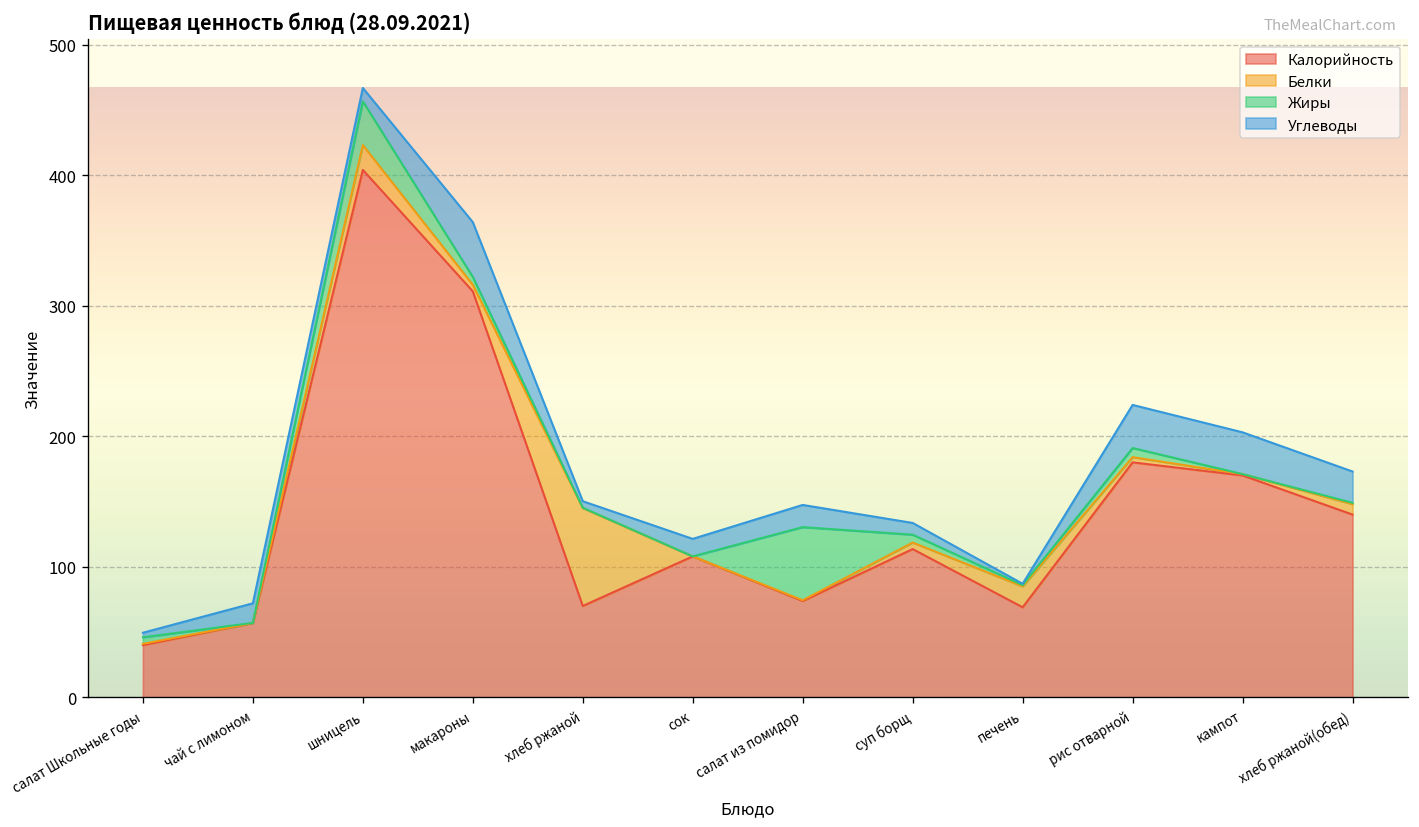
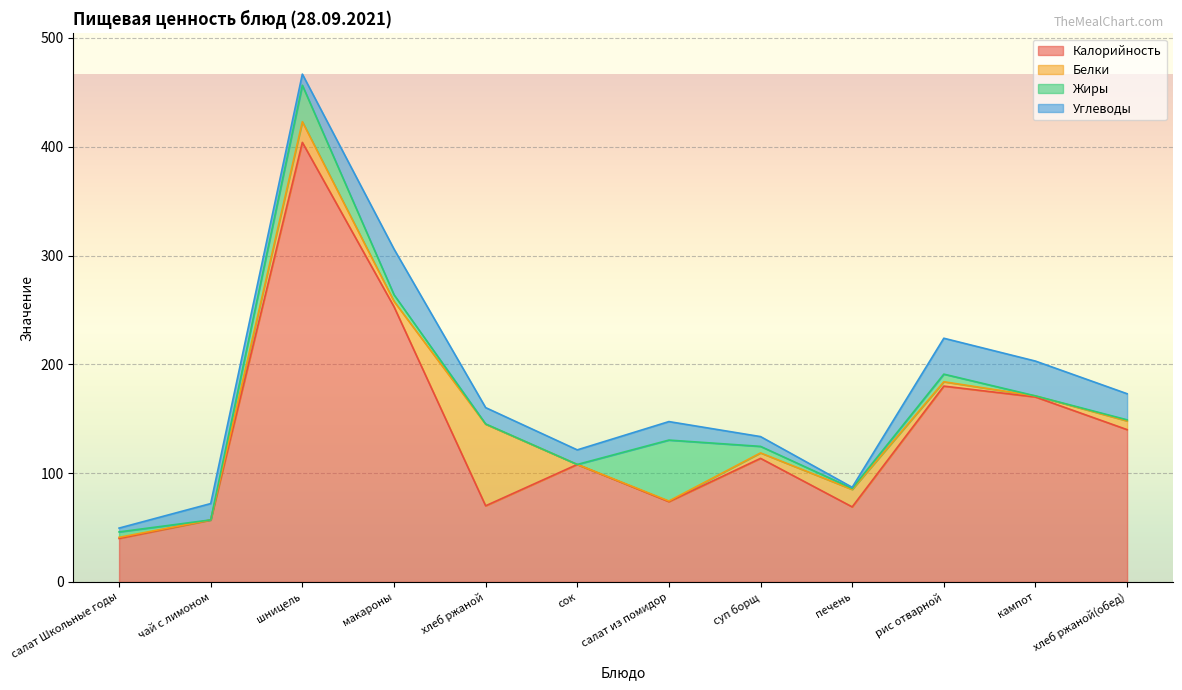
Калорийность, макароны: 311 -> 253
Углеводы, хлеб ржаной: 5 -> 15
